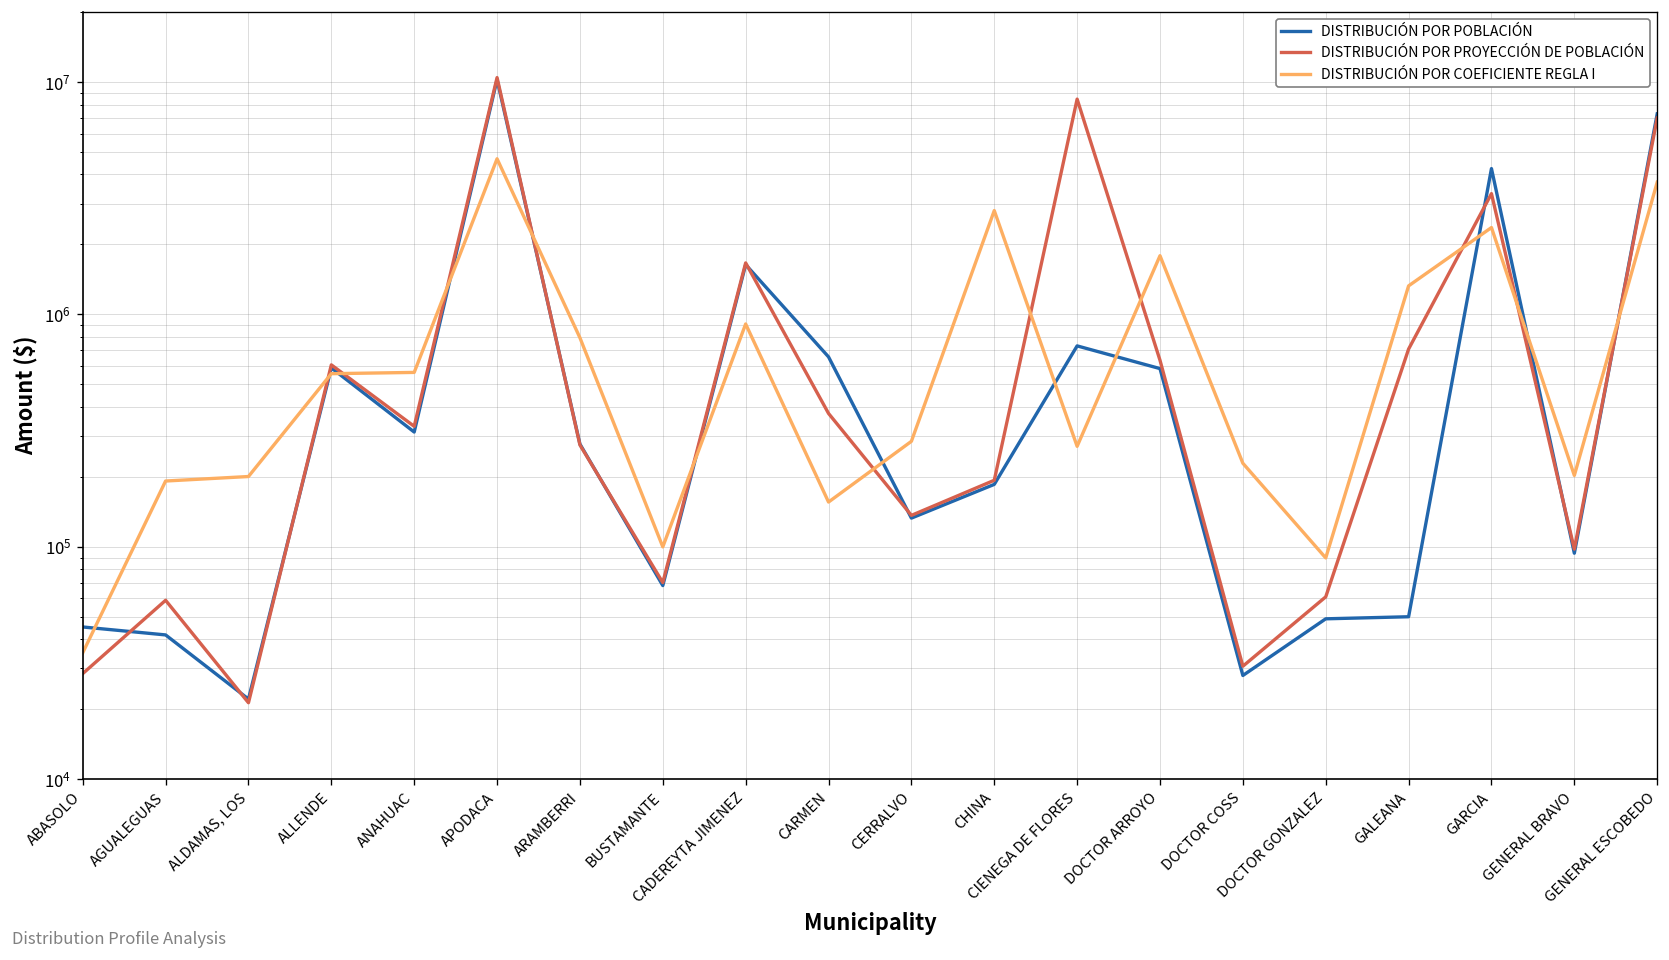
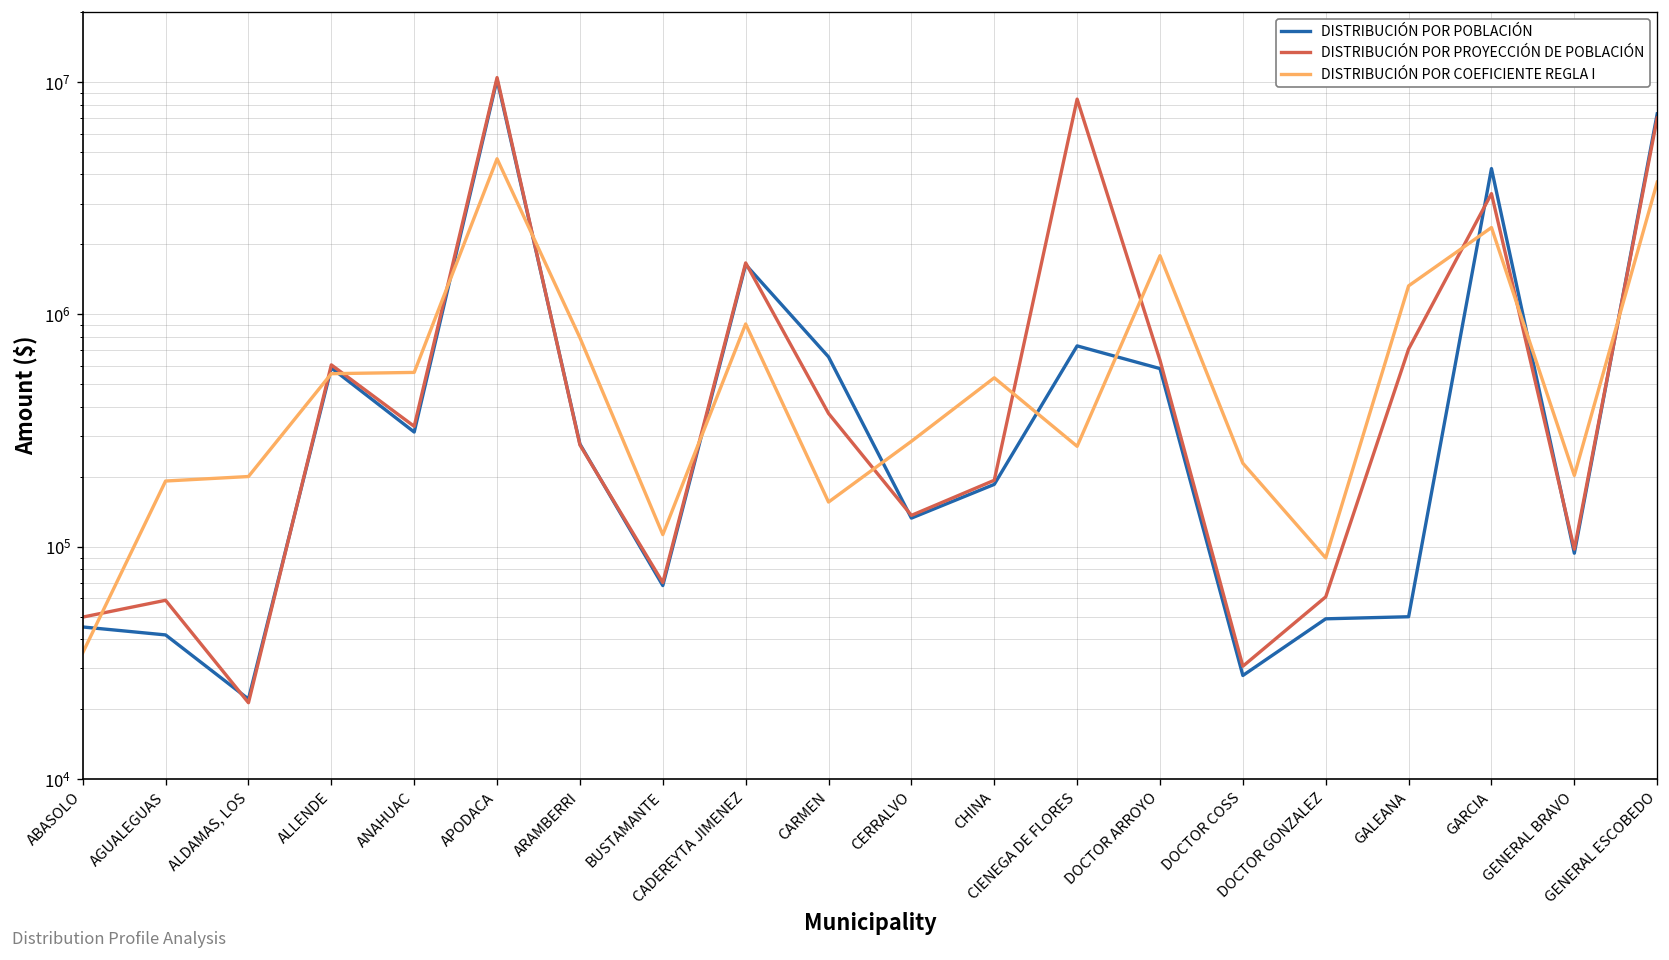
DISTRIBUCIÓN POR PROYECCIÓN DE POBLACIÓN, ABASOLO: 28000 -> 50000
DISTRIBUCIÓN POR COEFICIENTE REGLA I, BUSTAMANTE: 100000 -> 110000
DISTRIBUCIÓN POR COEFICIENTE REGLA I, CHINA: 2800000 -> 530000
